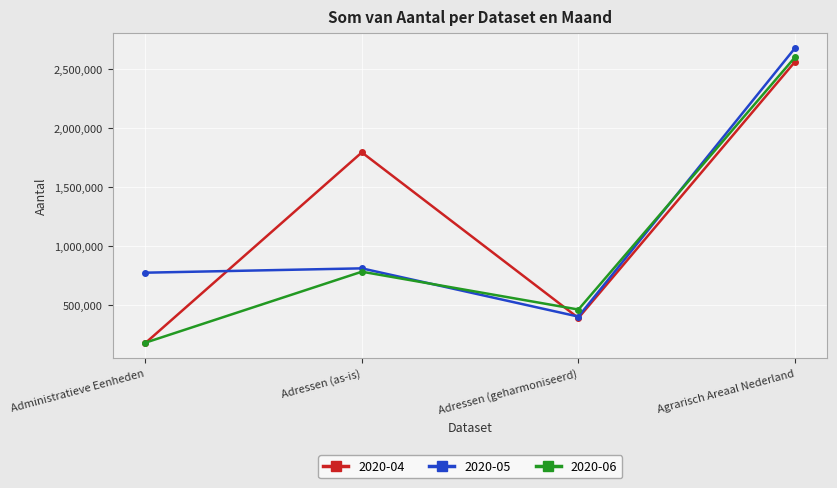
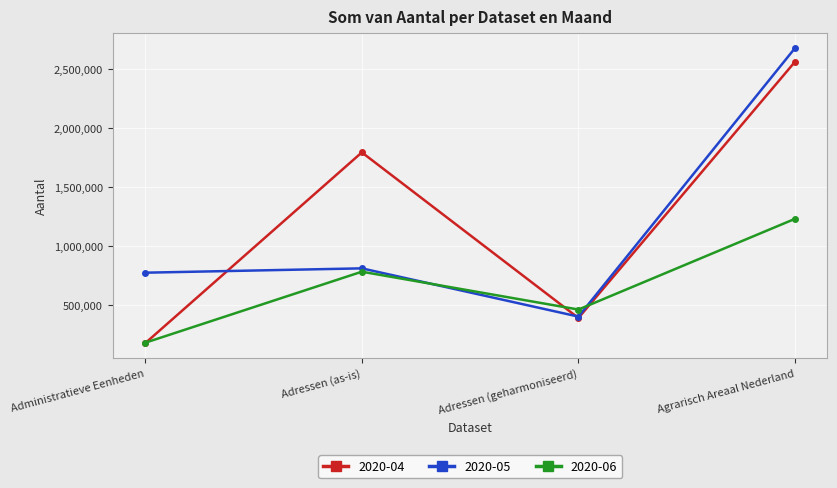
2020-06, Agrarisch Areaal Nederland: 2,600,000 -> 1,230,000
